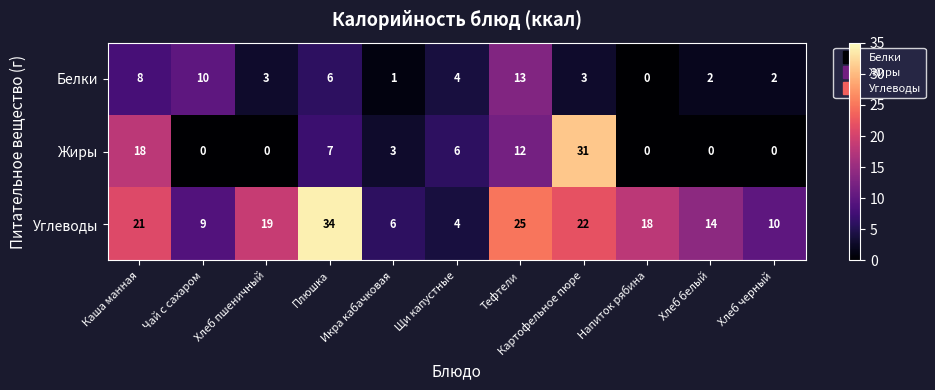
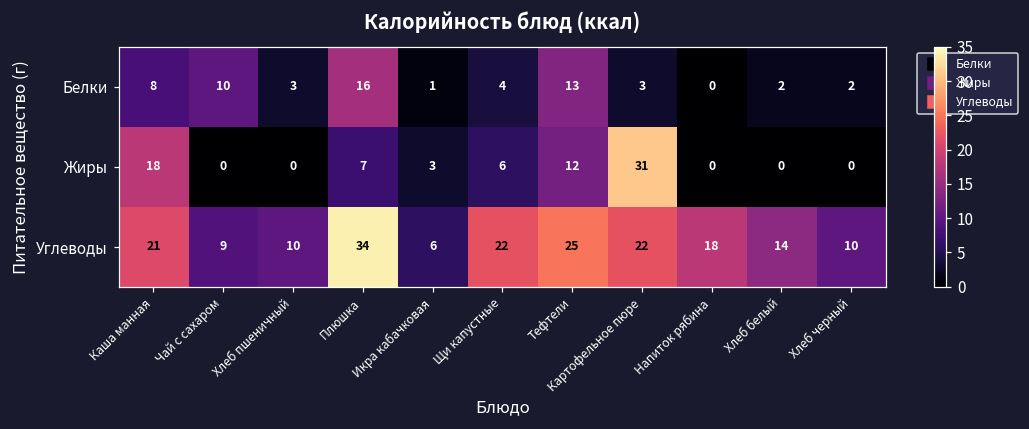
Белки, Плюшка: 6 -> 16
Углеводы, Хлеб пшеничный: 19 -> 10
Углеводы, Щи капустные: 4 -> 22
